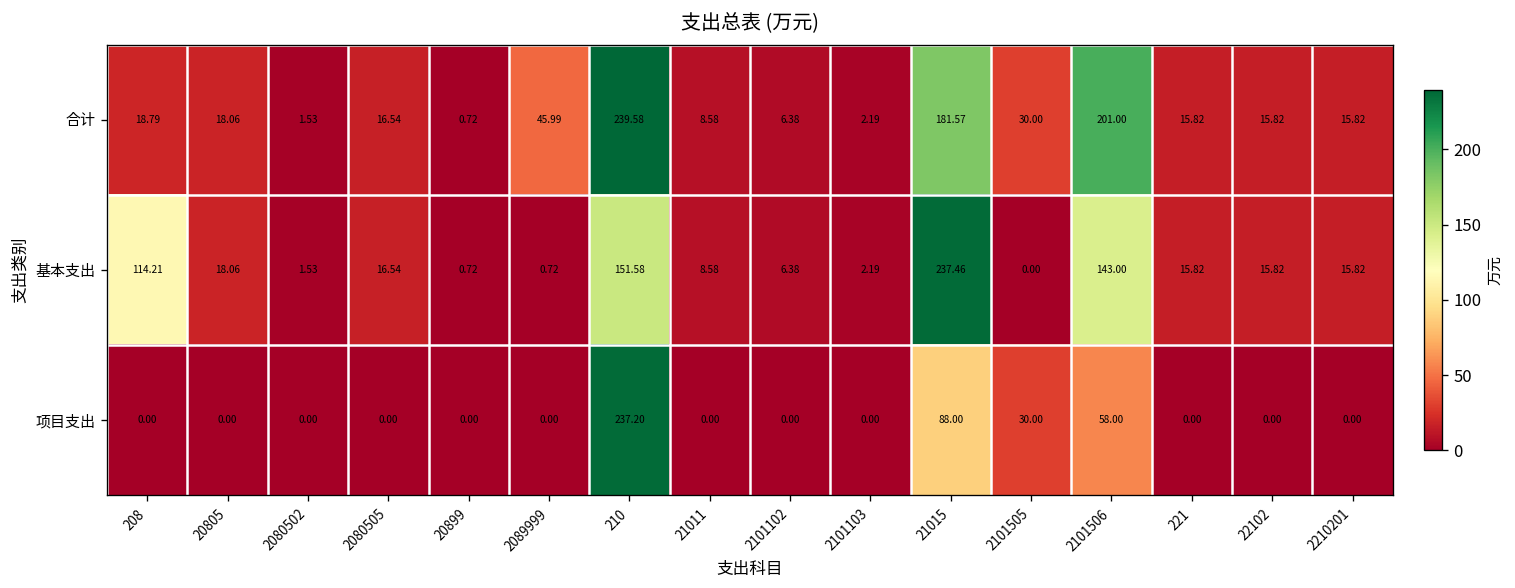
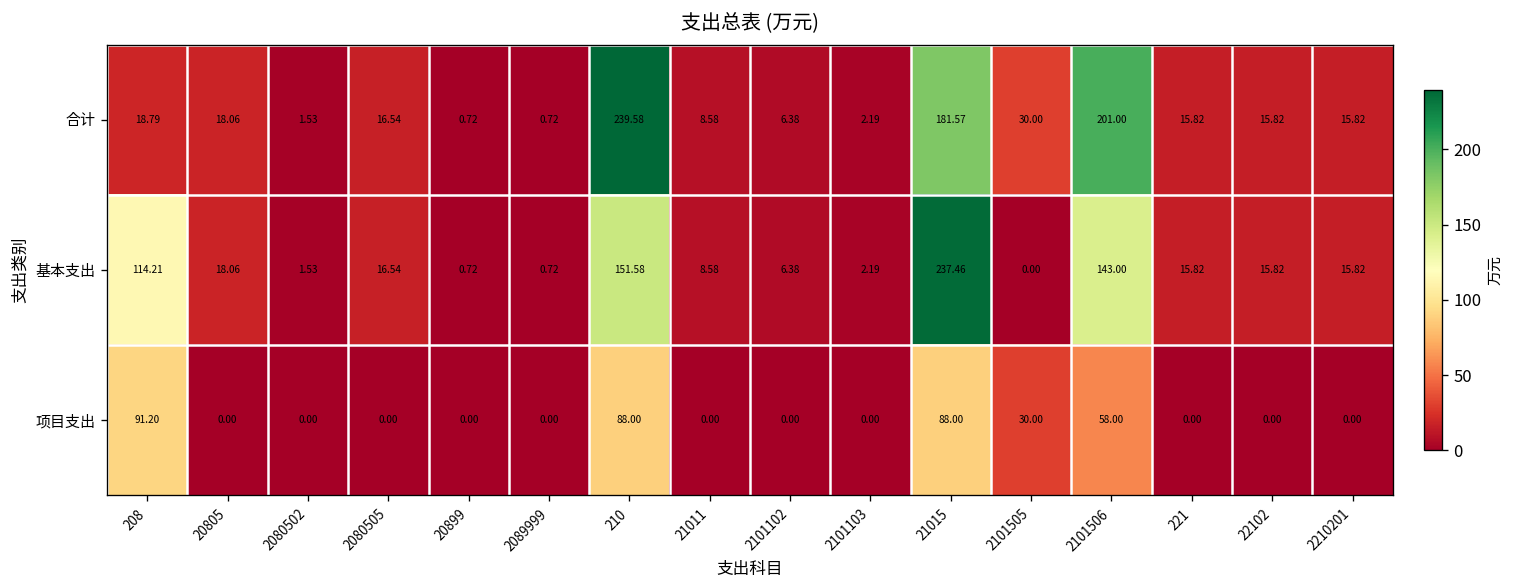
合计, 2089999: 45.99 -> 0.72
项目支出, 208: 0.00 -> 91.20
项目支出, 210: 237.20 -> 88.00
